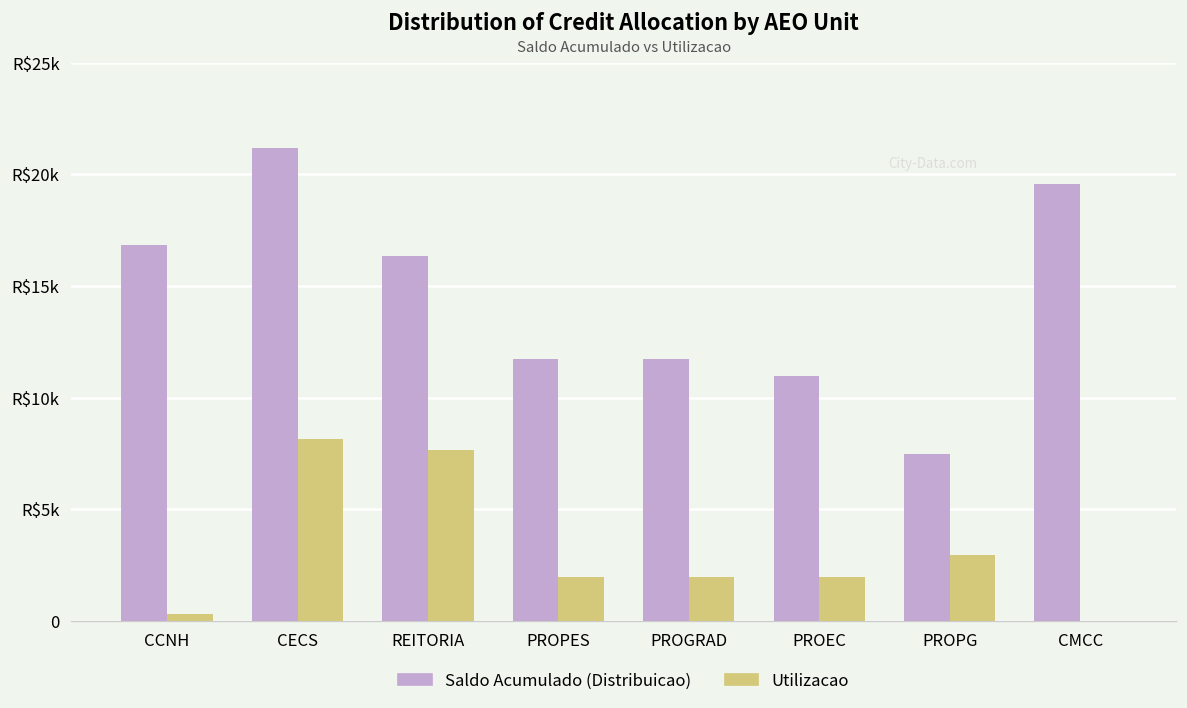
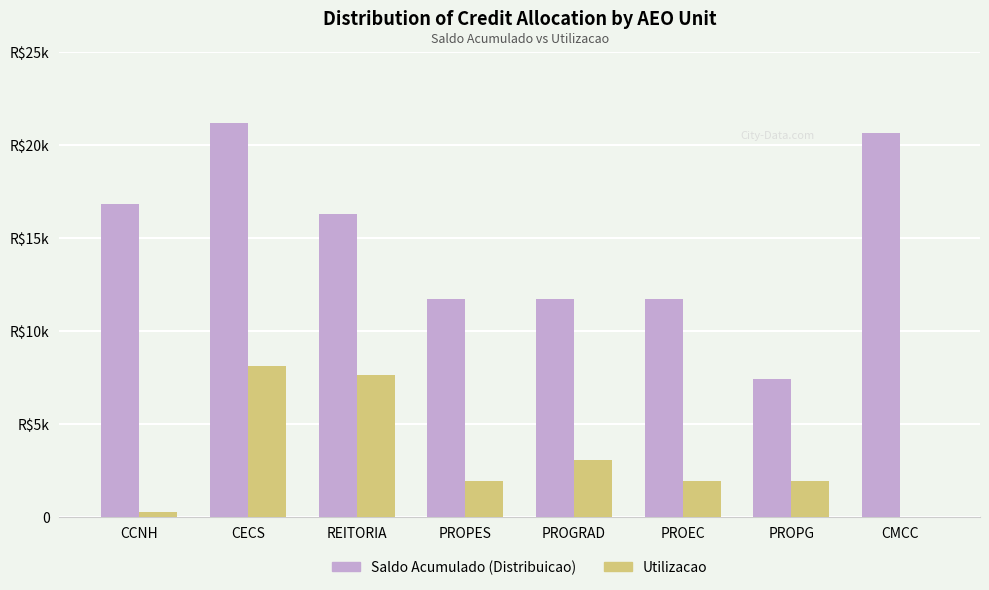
Utilizacao, PROGRAD: R$1900 -> R$3100
Saldo Acumulado (Distribuicao), PROEC: R$11000 -> R$11700
Utilizacao, PROPG: R$2900 -> R$1900
Saldo Acumulado (Distribuicao), CMCC: R$19600 -> R$20600
